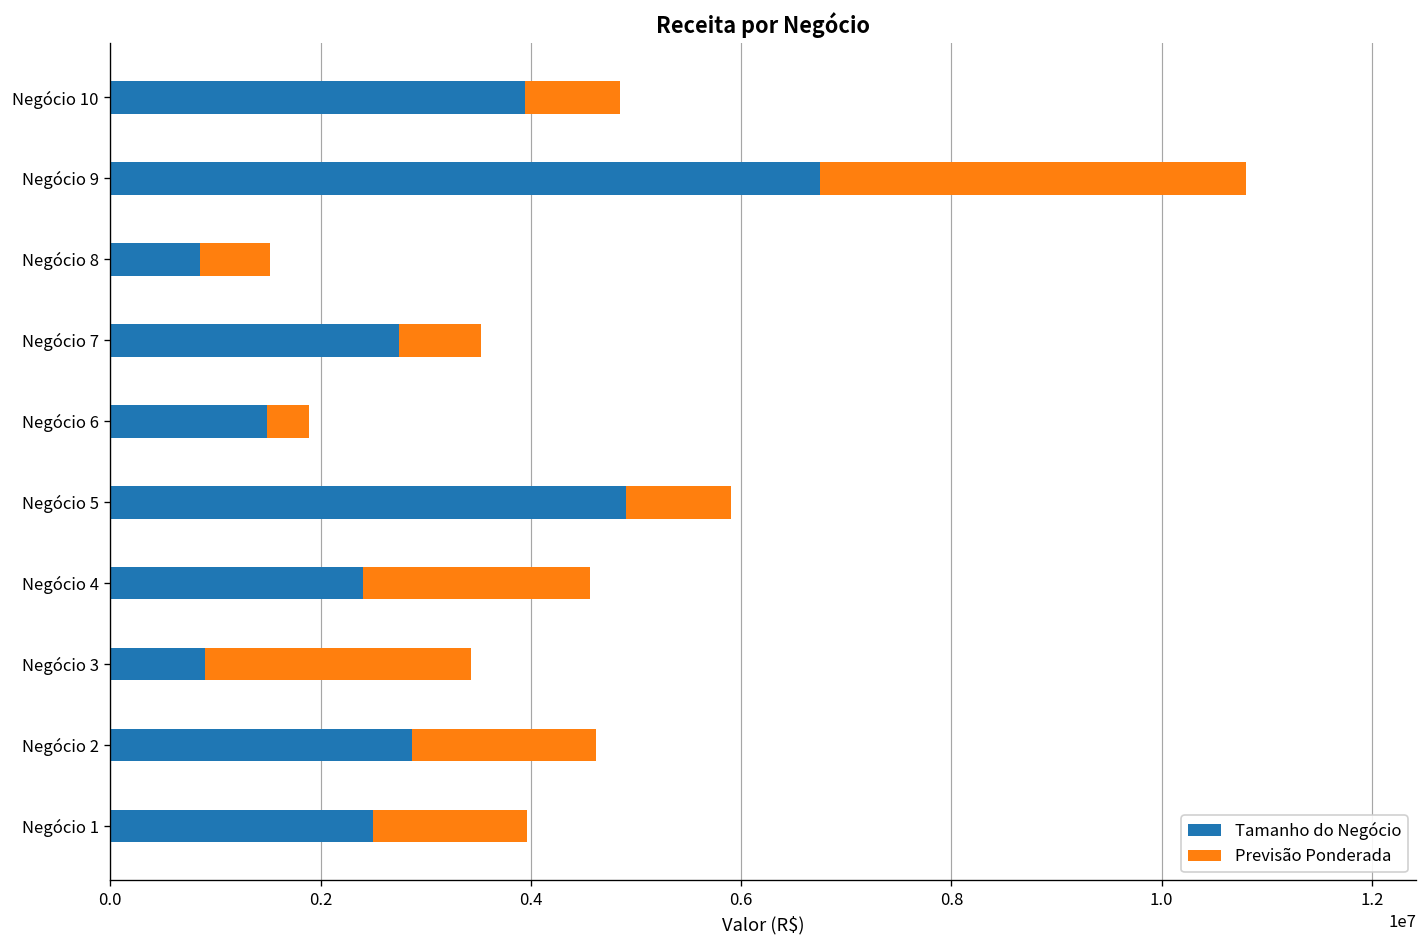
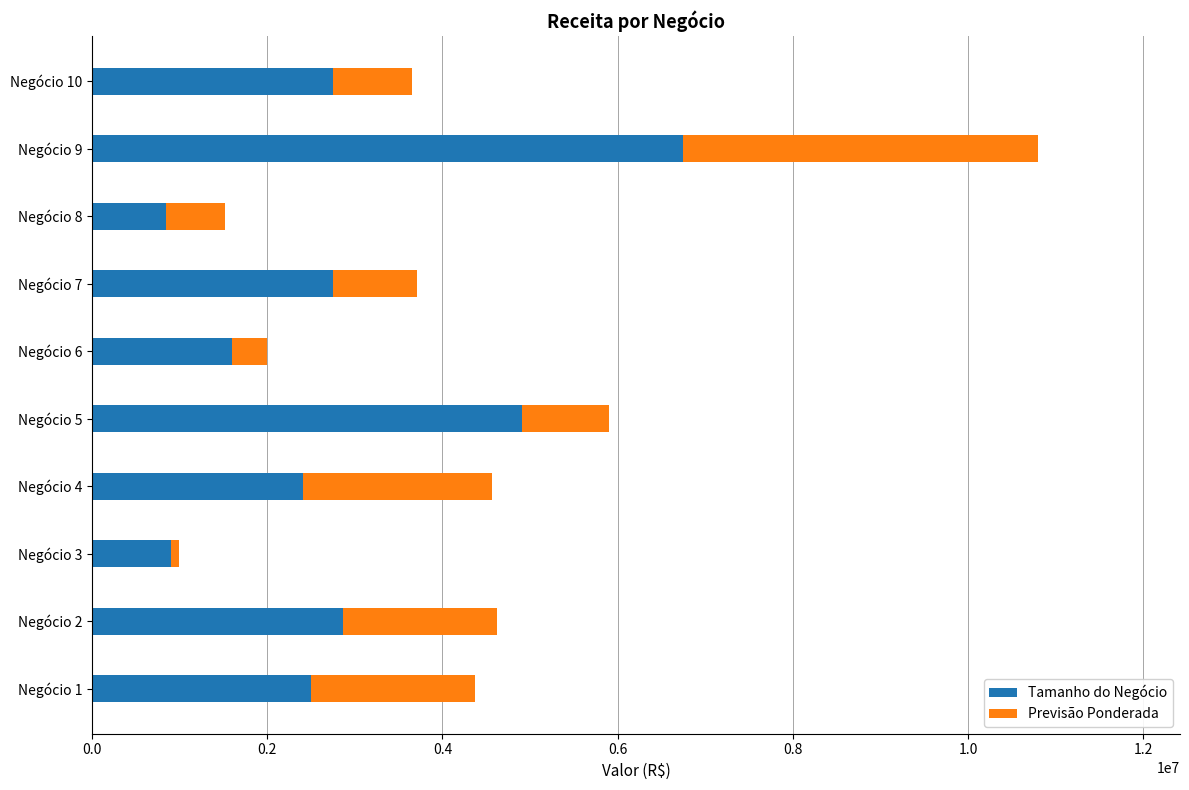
Tamanho do Negócio, Negócio 10: 3900000 -> 2800000
Previsão Ponderada, Negócio 7: 800000 -> 1000000
Tamanho do Negócio, Negócio 6: 1500000 -> 1600000
Previsão Ponderada, Negócio 3: 2500000 -> 100000
Previsão Ponderada, Negócio 1: 1500000 -> 1900000
